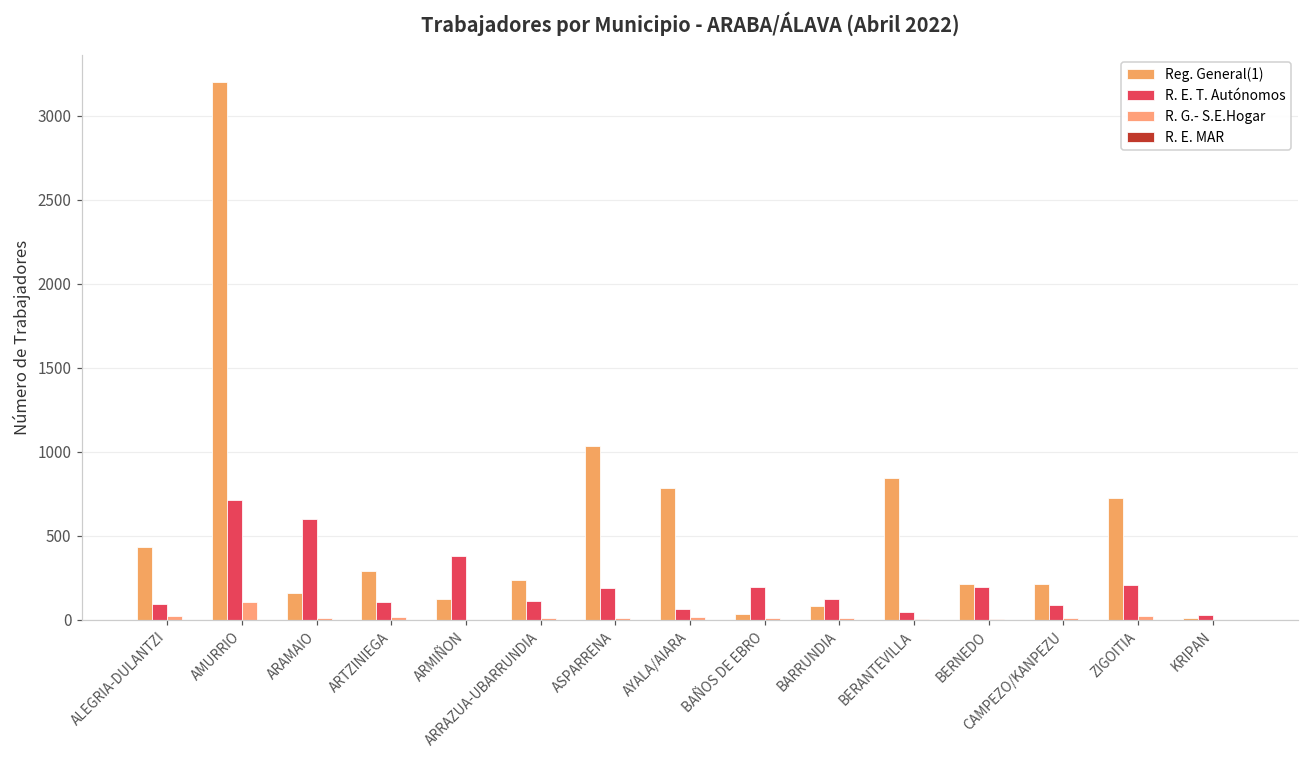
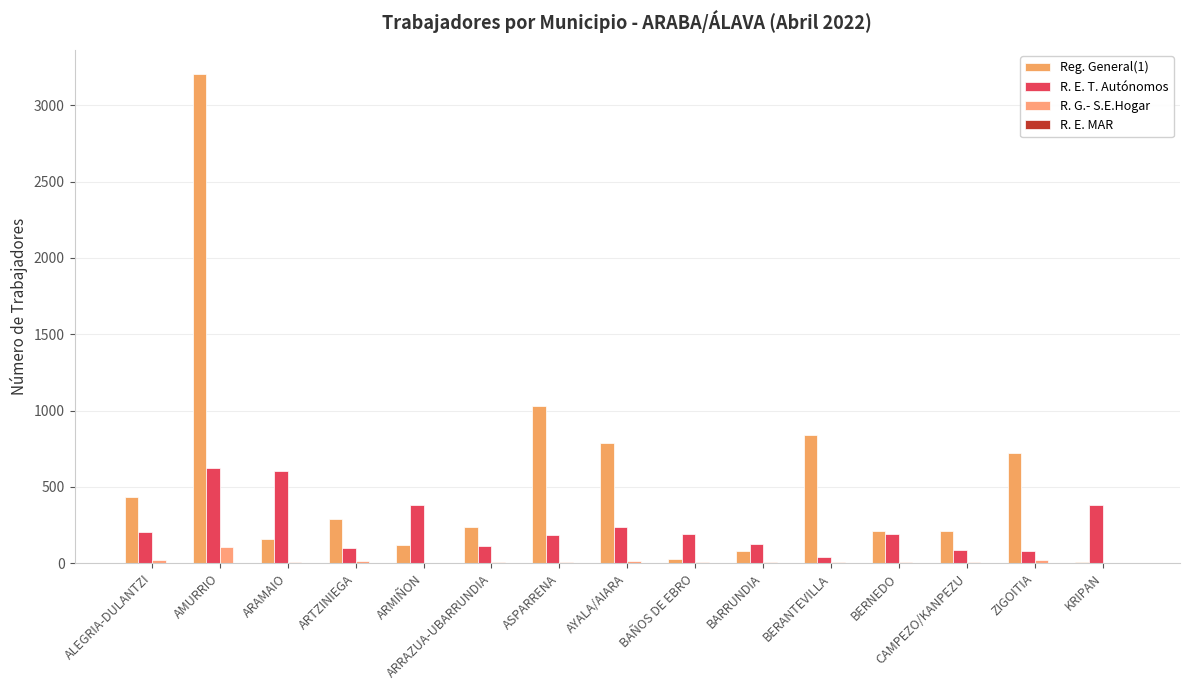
R. E. T. Autónomos, ALEGRIA-DULANTZI: 90 -> 200
R. E. T. Autónomos, AMURRIO: 710 -> 630
R. E. T. Autónomos, AYALA/AIARA: 60 -> 240
R. E. T. Autónomos, ZIGOITIA: 210 -> 80
R. E. T. Autónomos, KRIPAN: 30 -> 380
